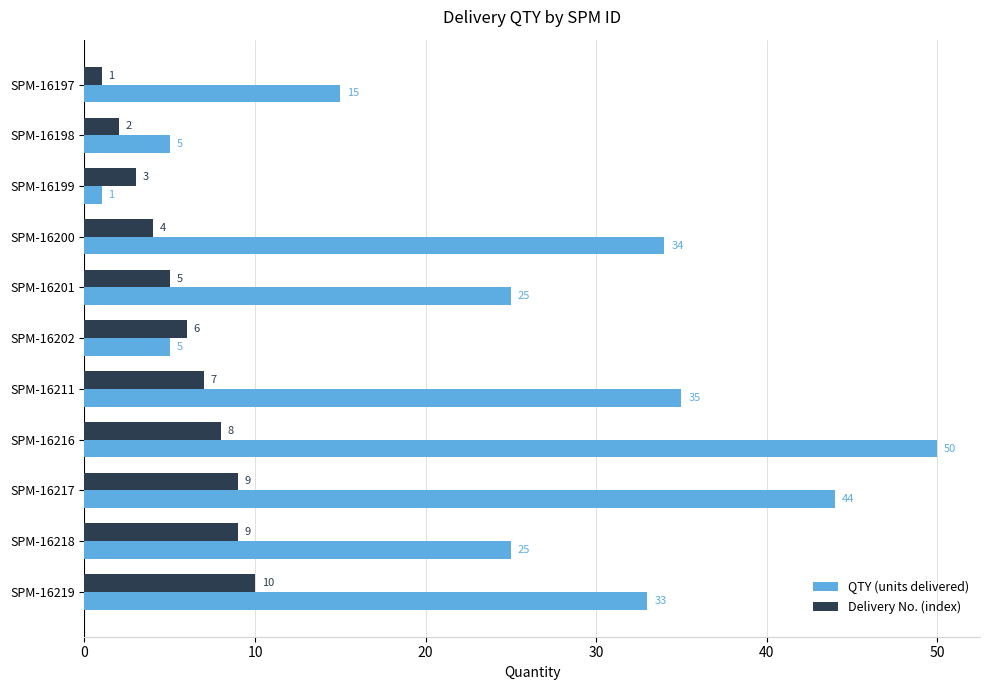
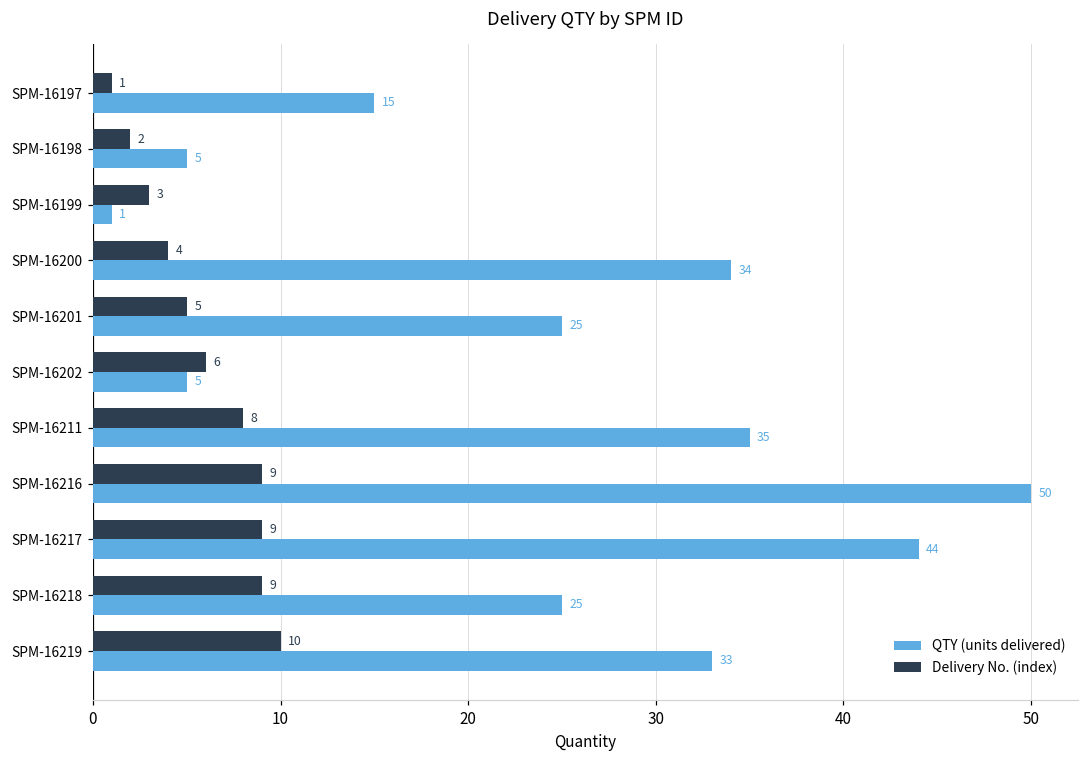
Delivery No. (index), SPM-16211: 7 -> 8
Delivery No. (index), SPM-16216: 8 -> 9
